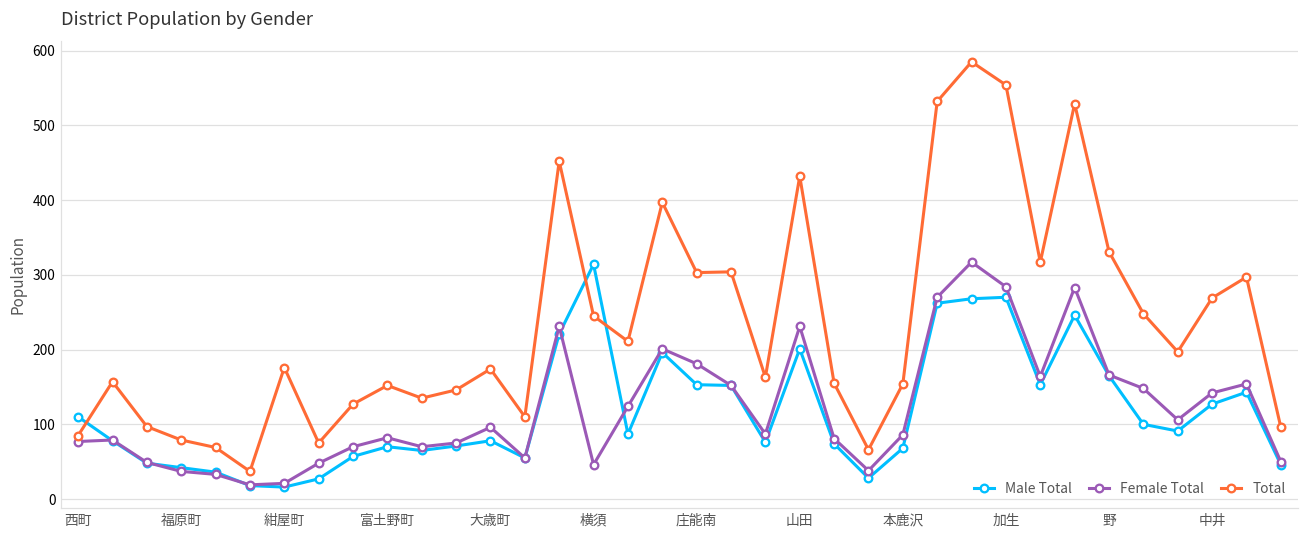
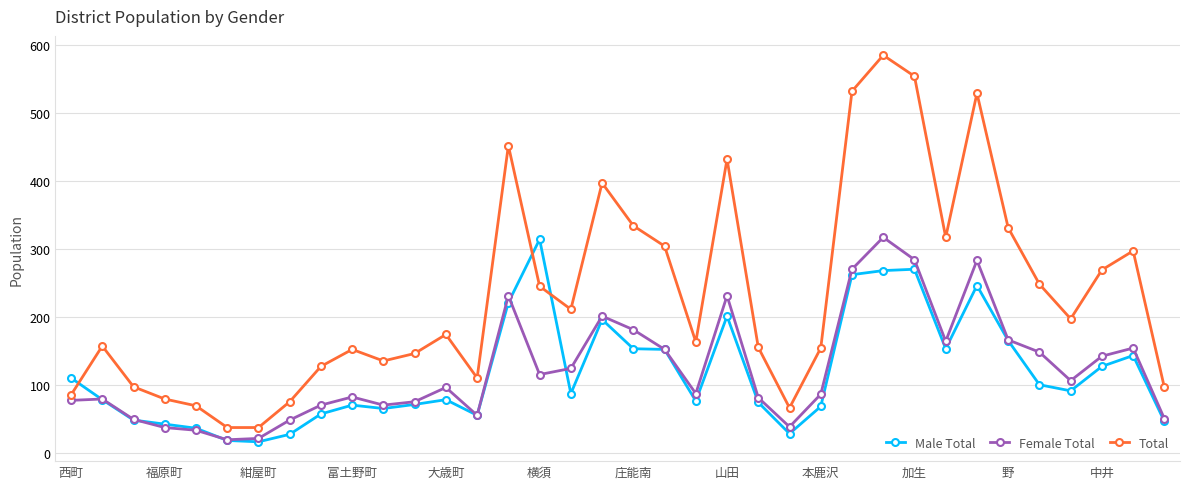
Total, 紺屋町: 180 -> 40
Female Total, 横須: 50 -> 120
Total, 庄能南: 300 -> 330
